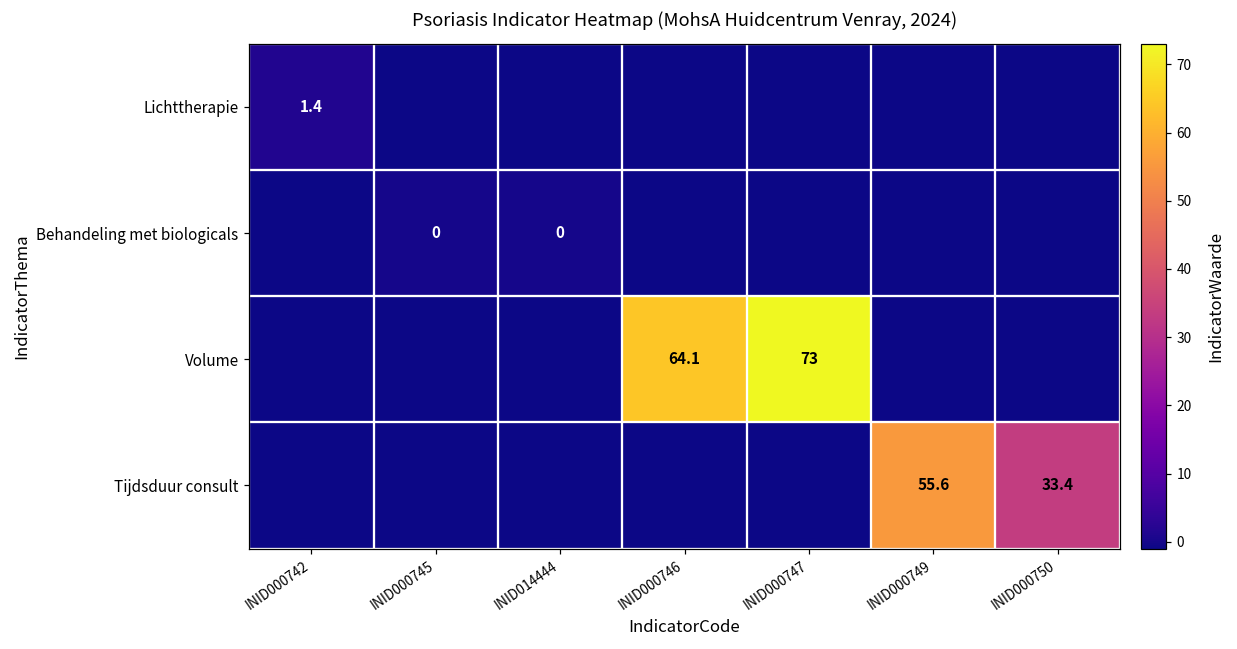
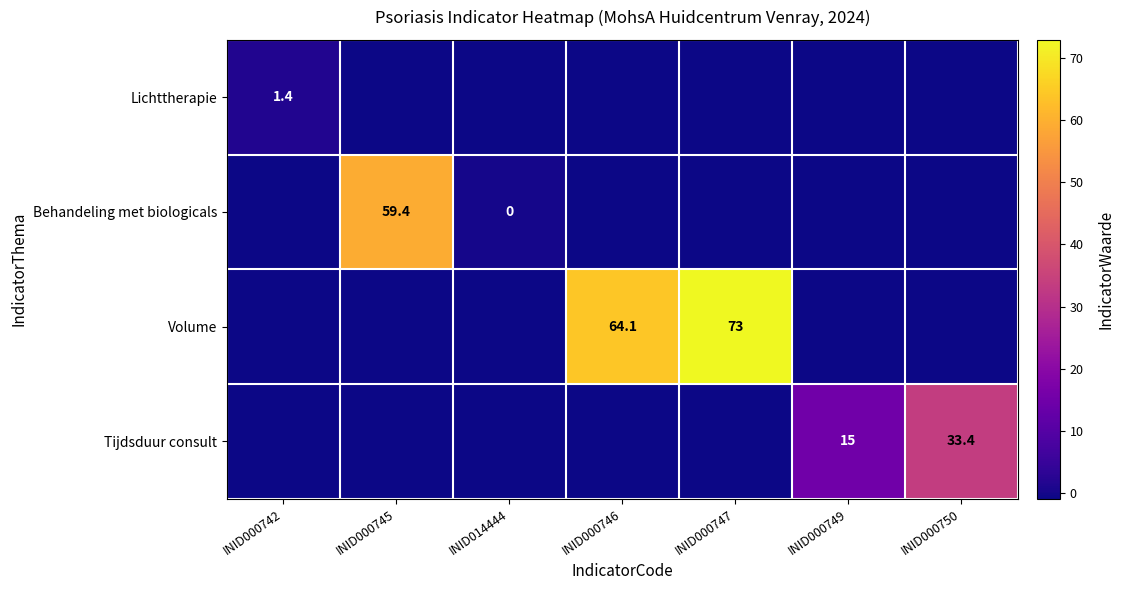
Behandeling met biologicals, INID000745: 0 -> 59.4
Tijdsduur consult, INID000749: 55.6 -> 15
